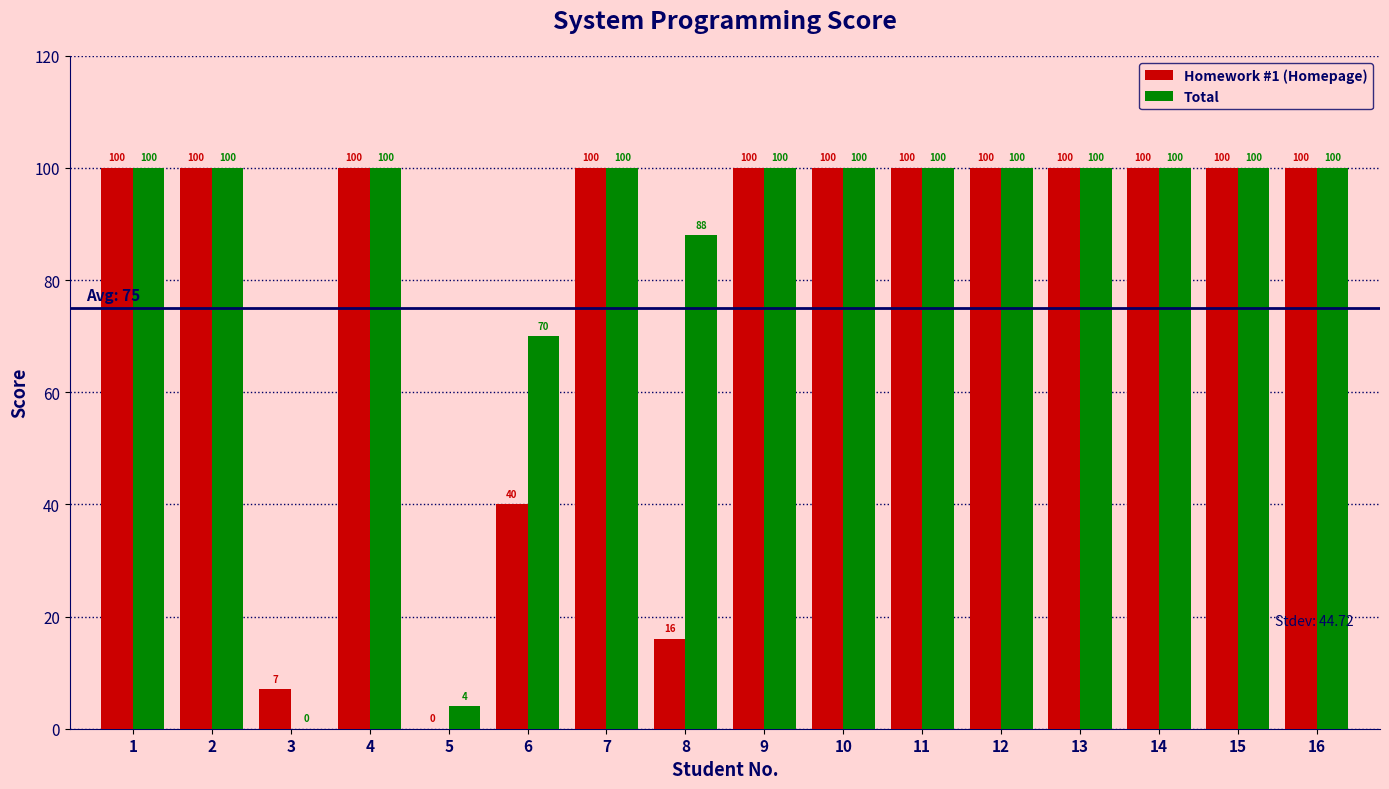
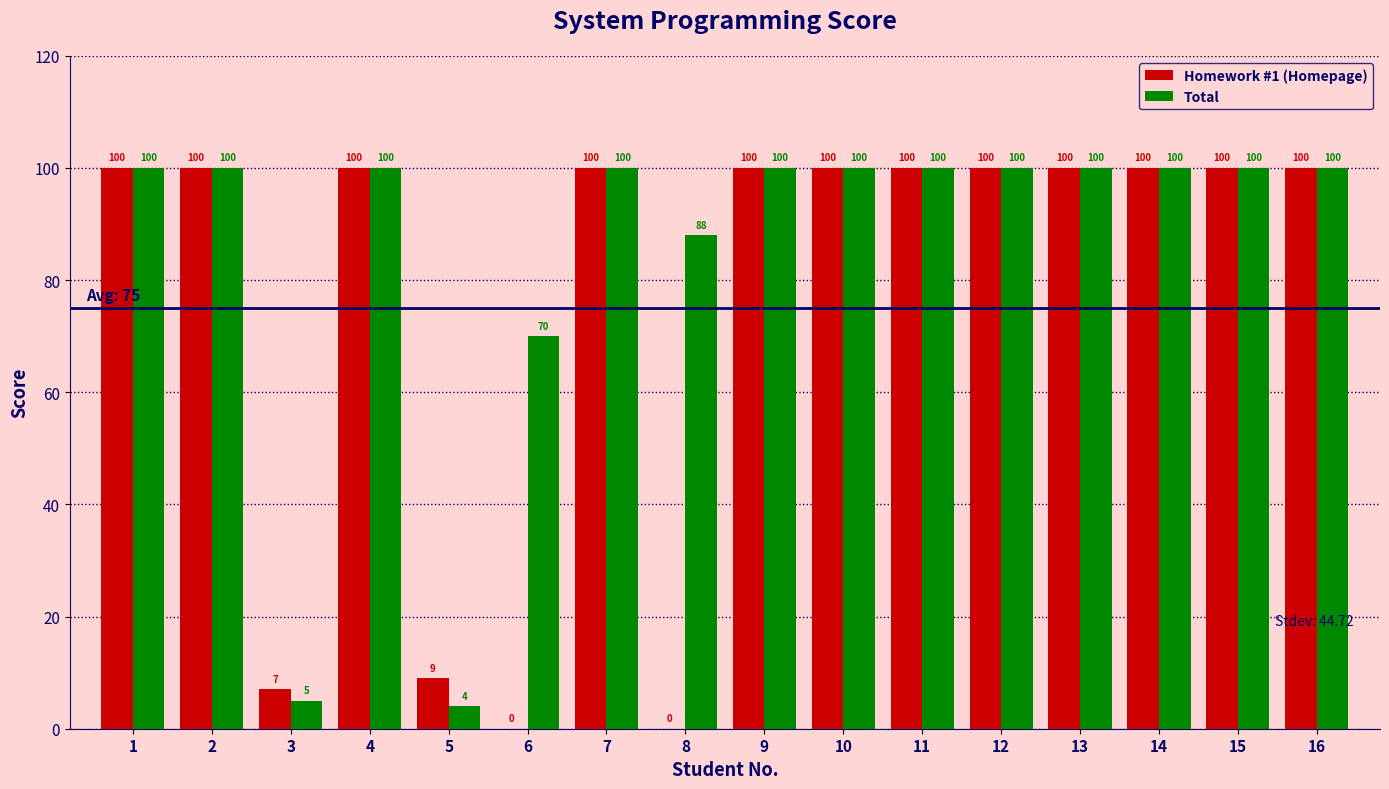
Total, 3: 0 -> 5
Homework #1 (Homepage), 5: 0 -> 9
Homework #1 (Homepage), 6: 40 -> 0
Homework #1 (Homepage), 8: 16 -> 0
